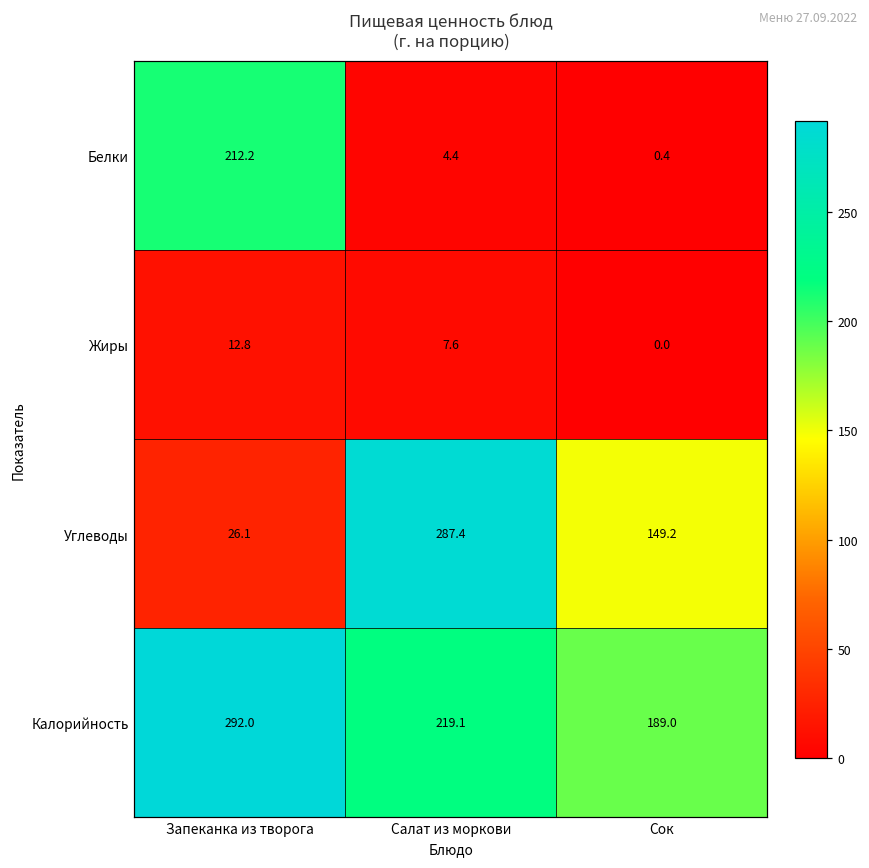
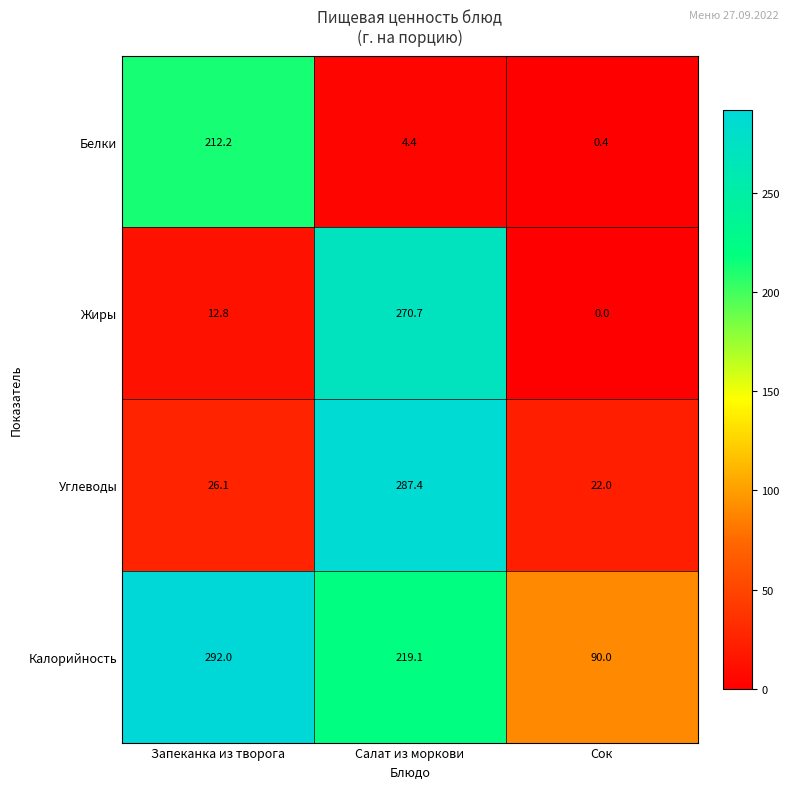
Жиры, Салат из моркови: 7.6 -> 270.7
Углеводы, Сок: 149.2 -> 22.0
Калорийность, Сок: 189.0 -> 90.0
